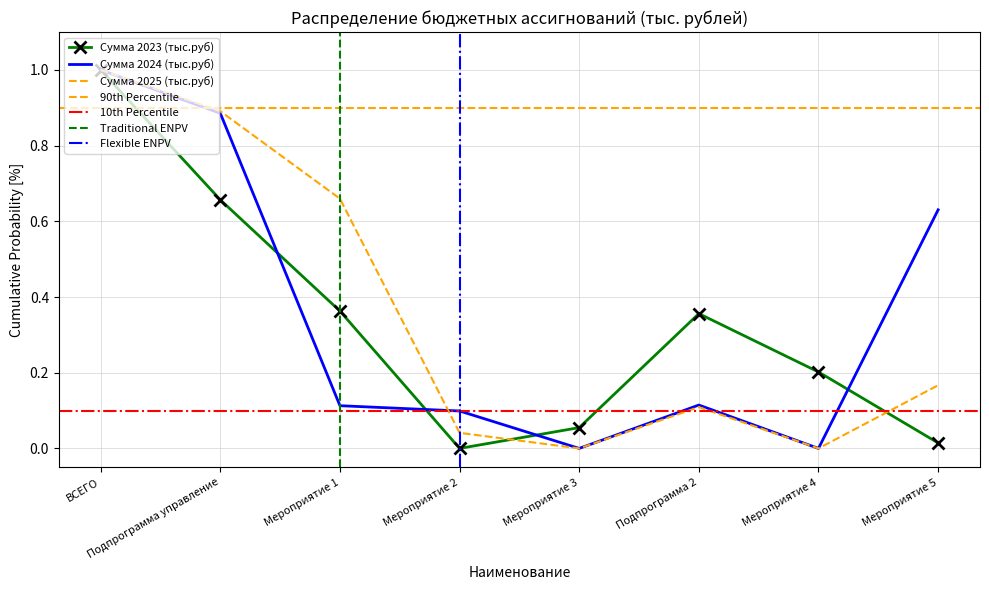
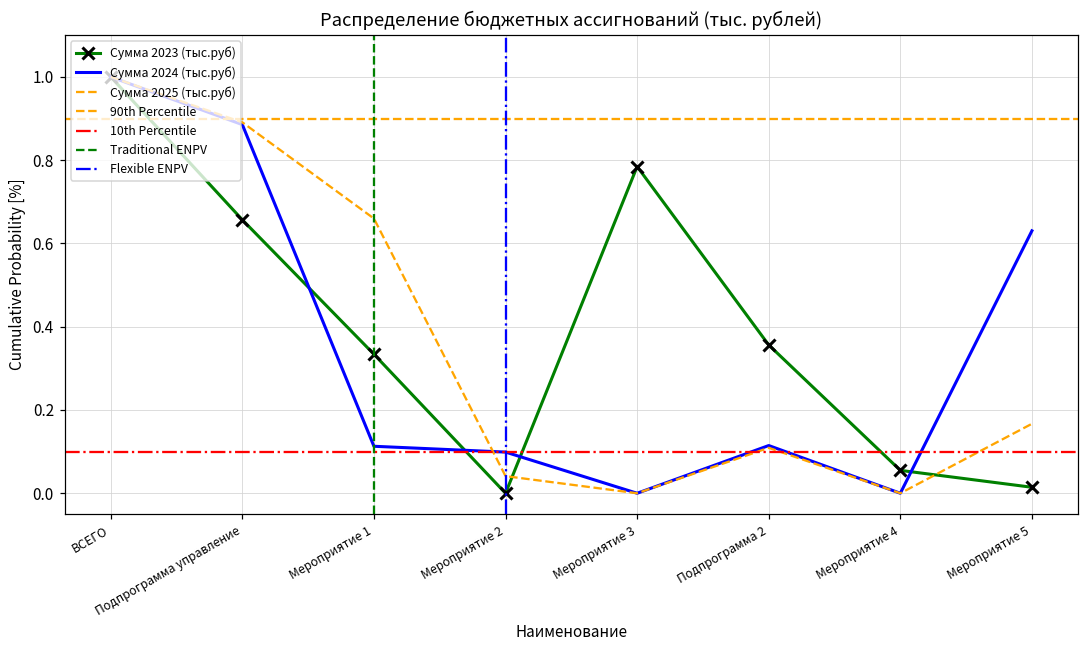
Сумма 2023 (тыс.руб), Мероприятие 1: 0.36 -> 0.33
Сумма 2023 (тыс.руб), Мероприятие 3: 0.05 -> 0.78
Сумма 2023 (тыс.руб), Мероприятие 4: 0.20 -> 0.05
